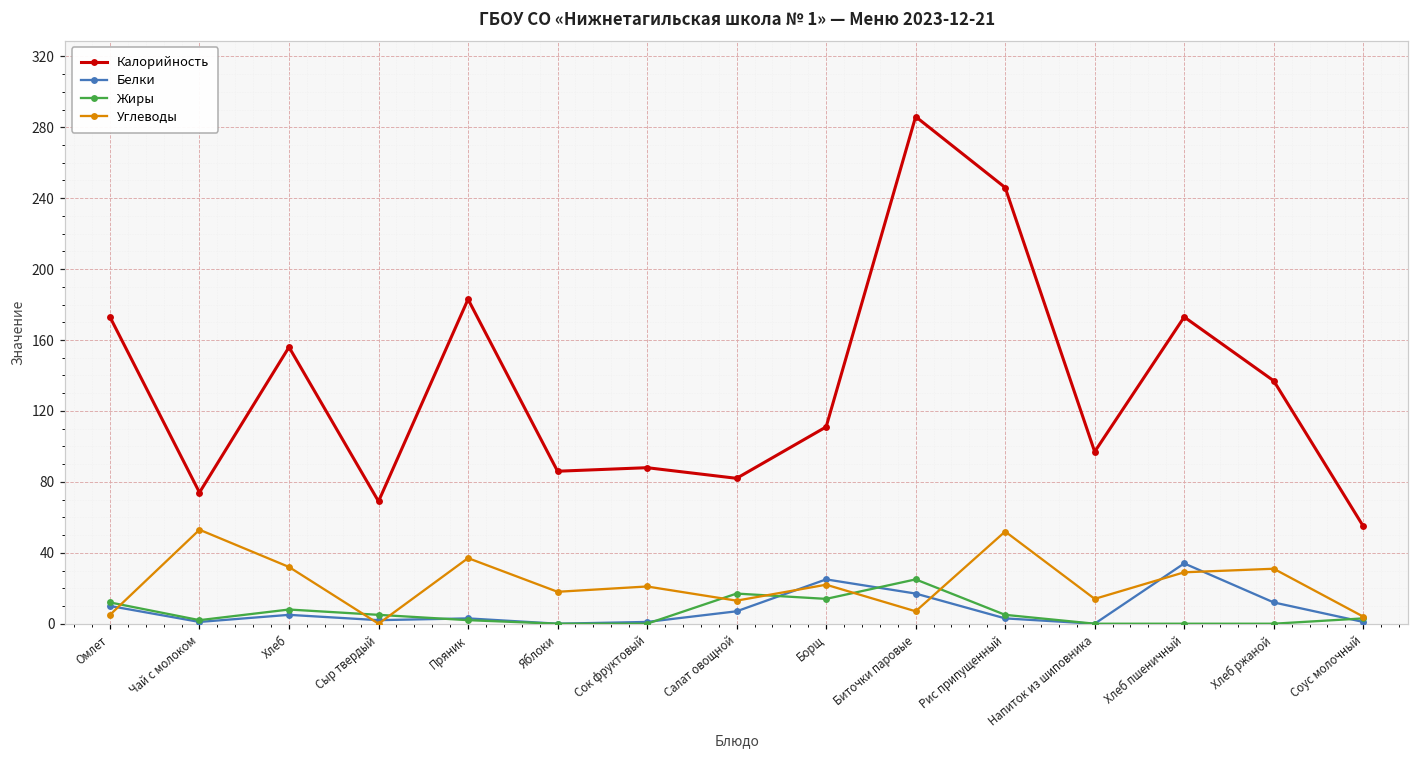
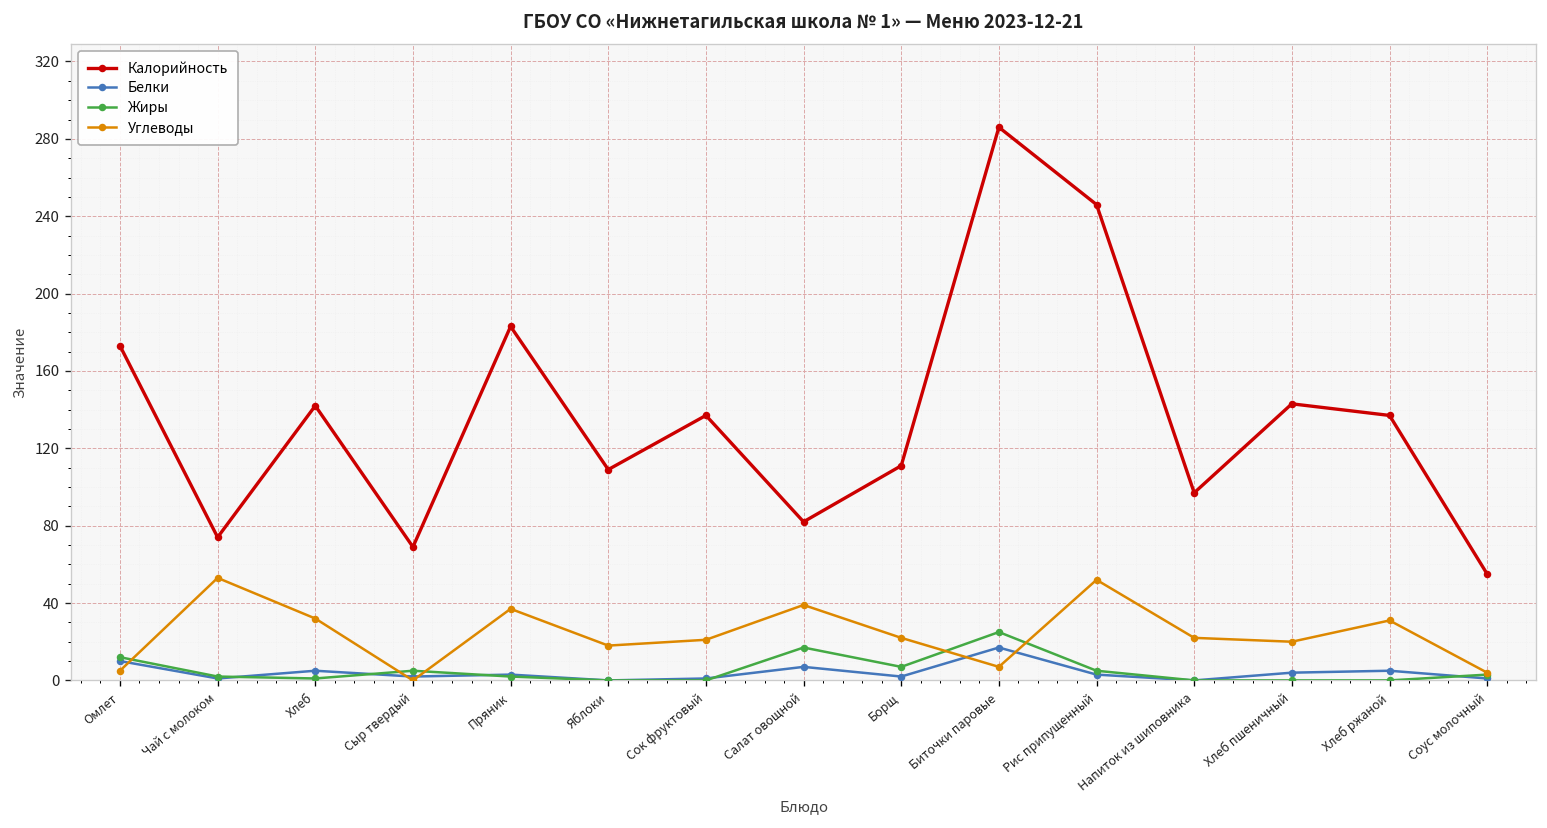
Калорийность, Хлеб: 156 -> 142
Жиры, Хлеб: 8 -> 1
Калорийность, Яблоки: 86 -> 109
Калорийность, Сок фруктовый: 88 -> 137
Углеводы, Салат овощной: 13 -> 39
Белки, Борщ: 25 -> 2
Жиры, Борщ: 14 -> 7
Углеводы, Напиток из шиповника: 14 -> 22
Калорийность, Хлеб пшеничный: 173 -> 143
Белки, Хлеб пшеничный: 34 -> 4
Углеводы, Хлеб пшеничный: 29 -> 20
Белки, Хлеб ржаной: 12 -> 5
